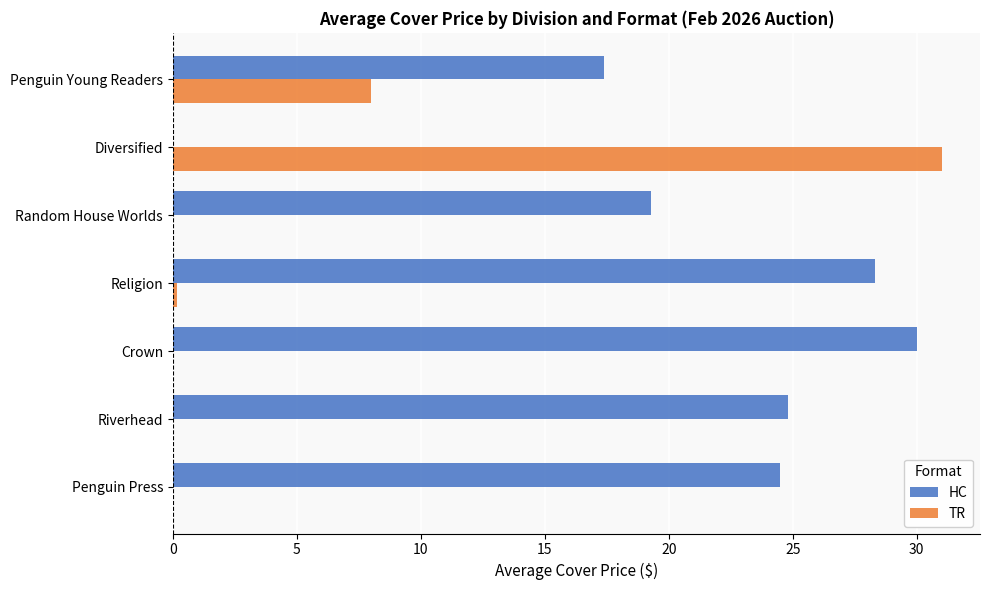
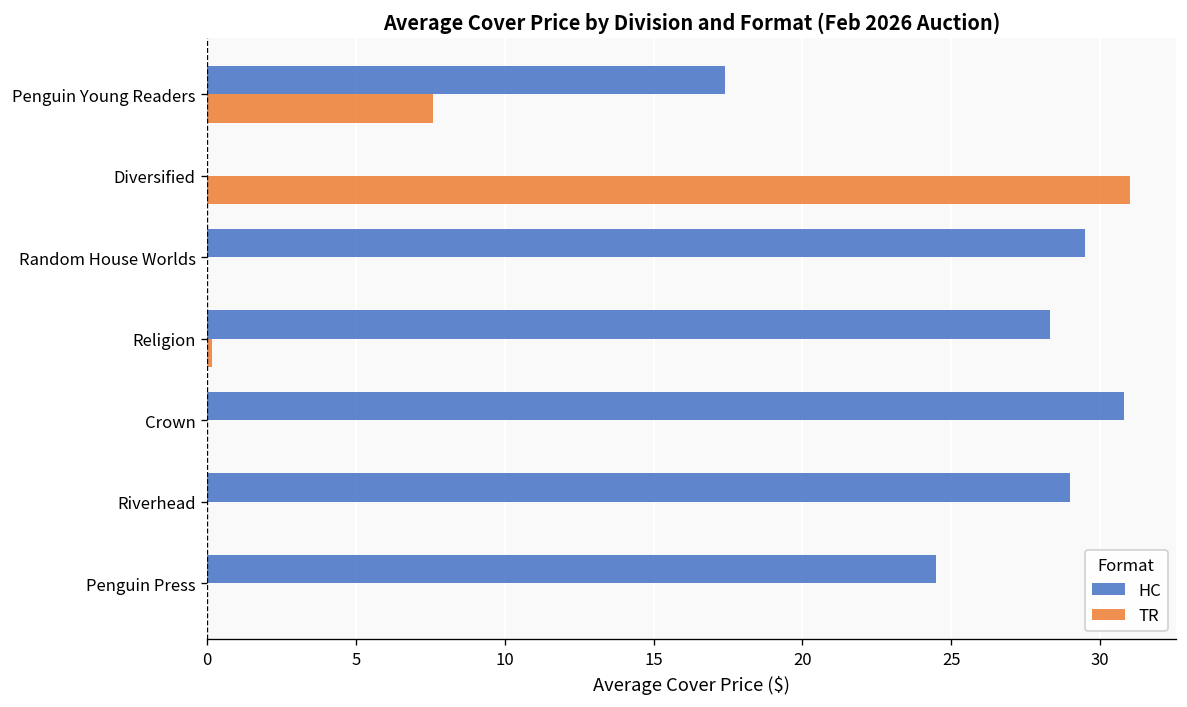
TR, Penguin Young Readers: 8.0 -> 7.6
HC, Random House Worlds: 19.3 -> 29.5
HC, Crown: 30.0 -> 30.8
HC, Riverhead: 24.8 -> 29.0
